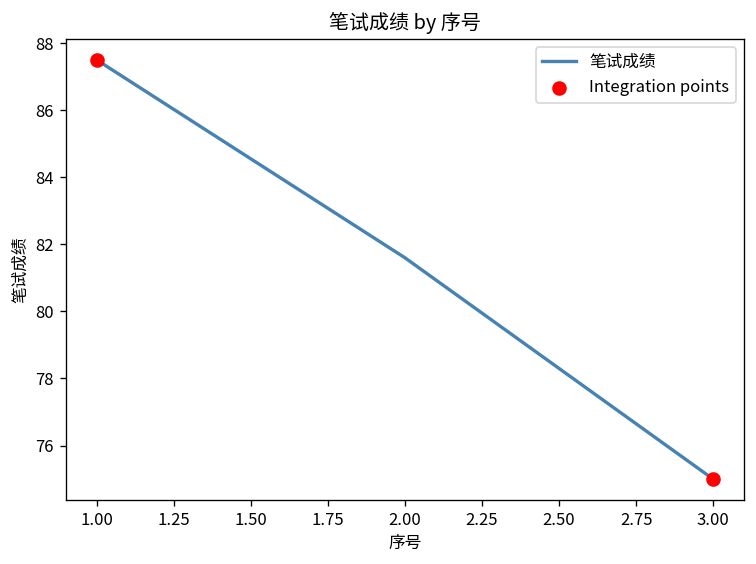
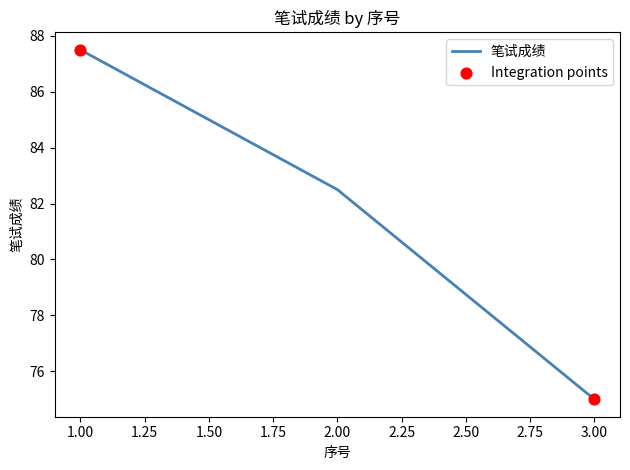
笔试成绩, 2.00: 81.6 -> 82.5
